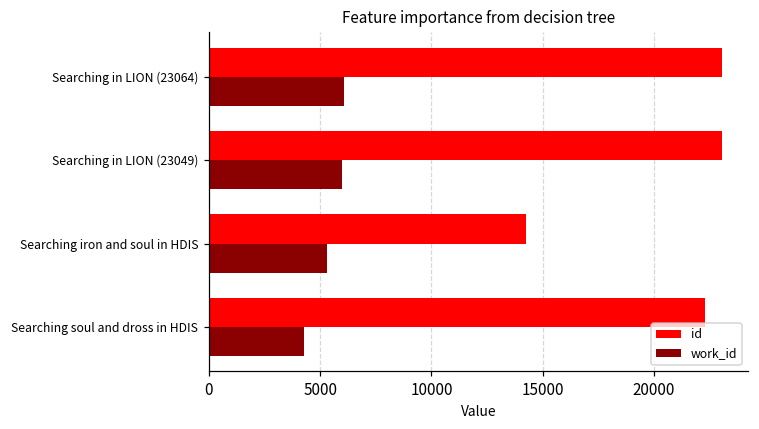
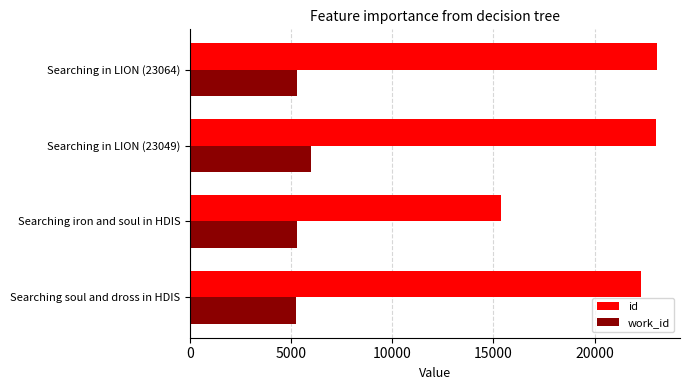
work_id, Searching in LION (23064): 6100 -> 5300
id, Searching iron and soul in HDIS: 14300 -> 15400
work_id, Searching soul and dross in HDIS: 4300 -> 5200
